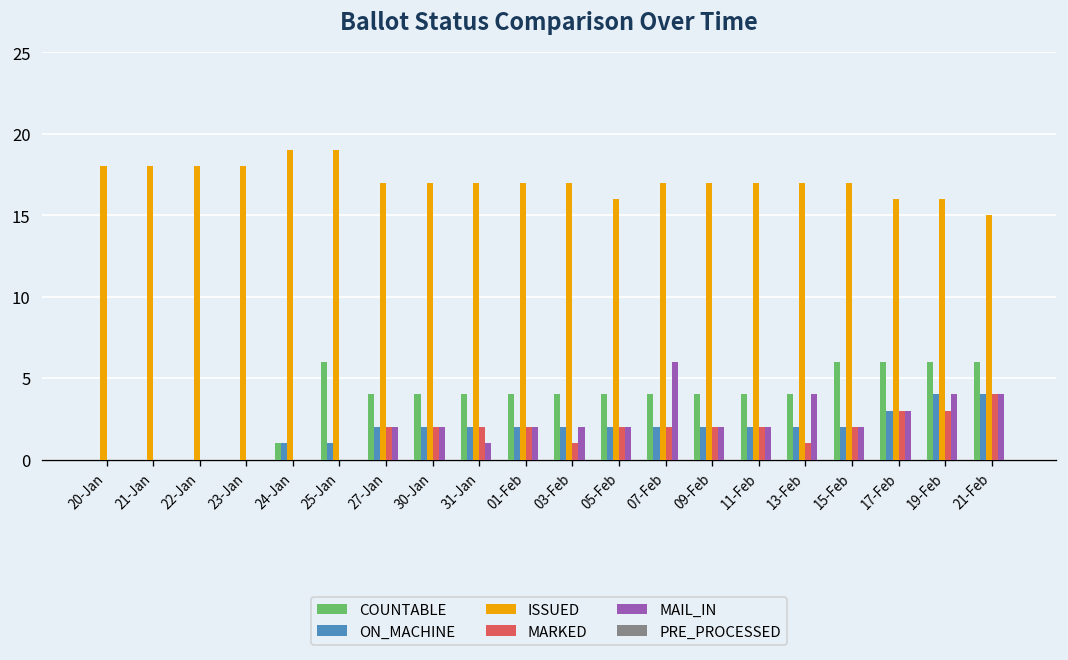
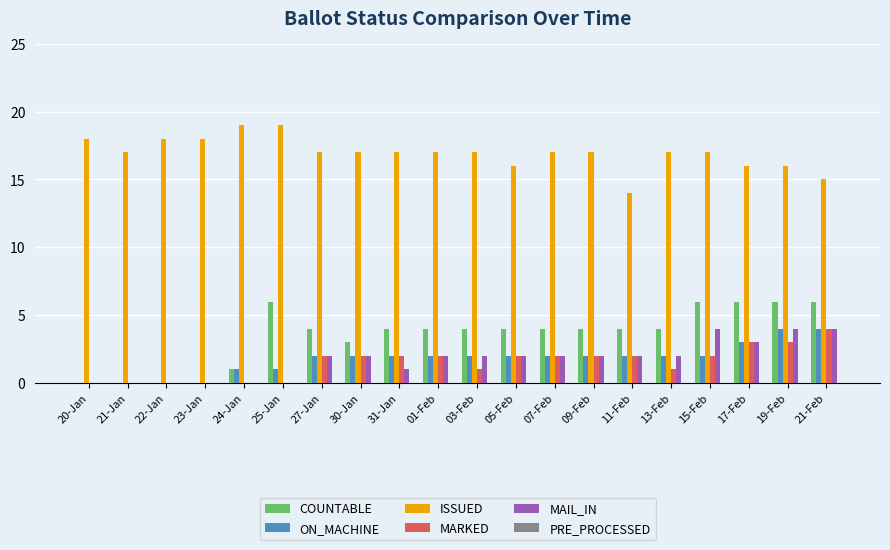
ISSUED, 21-Jan: 18 -> 17
COUNTABLE, 30-Jan: 4 -> 3
MAIL_IN, 07-Feb: 6 -> 2
ISSUED, 11-Feb: 17 -> 14
MAIL_IN, 13-Feb: 4 -> 2
MAIL_IN, 15-Feb: 2 -> 4
